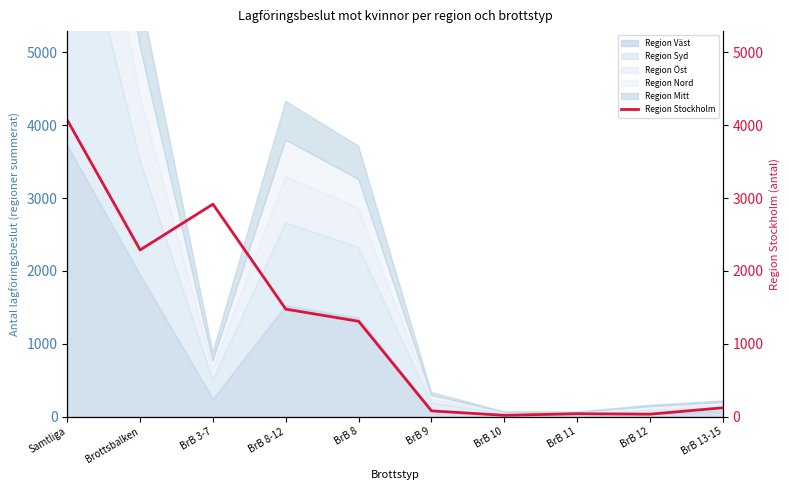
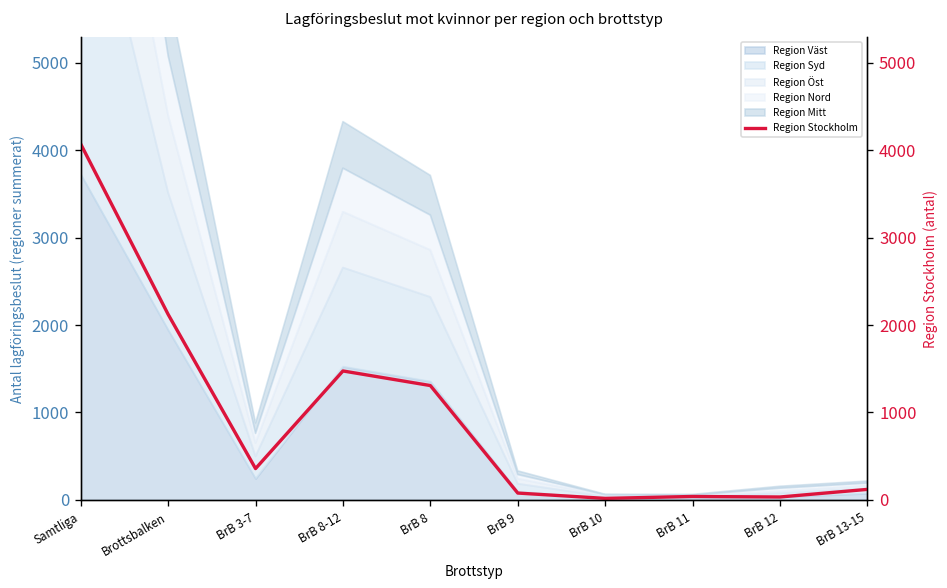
Region Stockholm, Brottsbalken: 2300 -> 2100
Region Stockholm, BrB 3-7: 2900 -> 400
